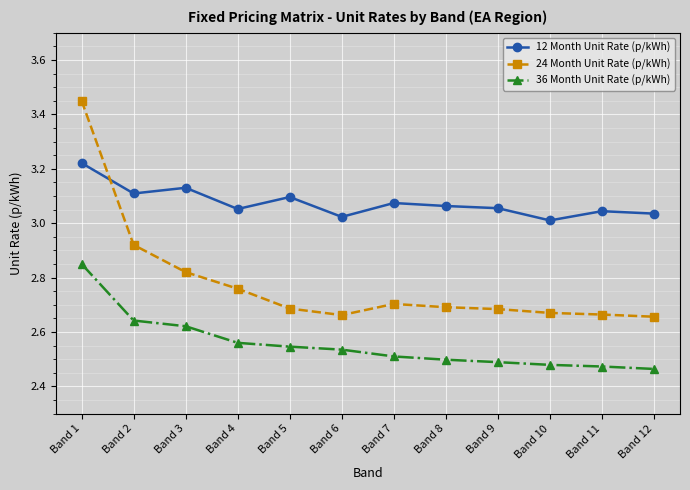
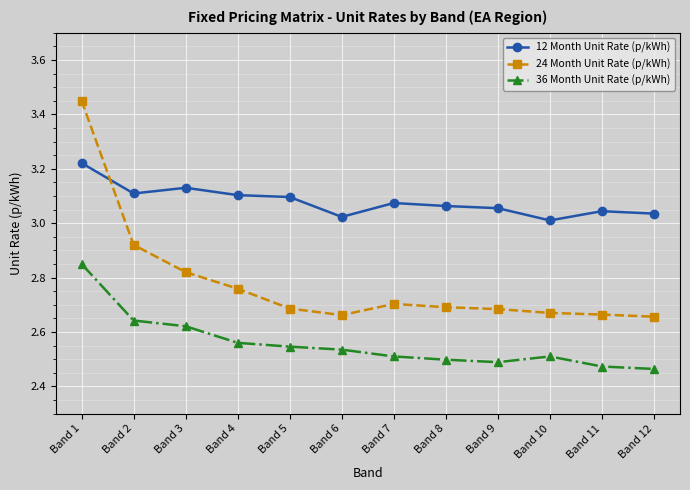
12 Month Unit Rate (p/kWh), Band 4: 3.05 -> 3.10
36 Month Unit Rate (p/kWh), Band 10: 2.48 -> 2.51
